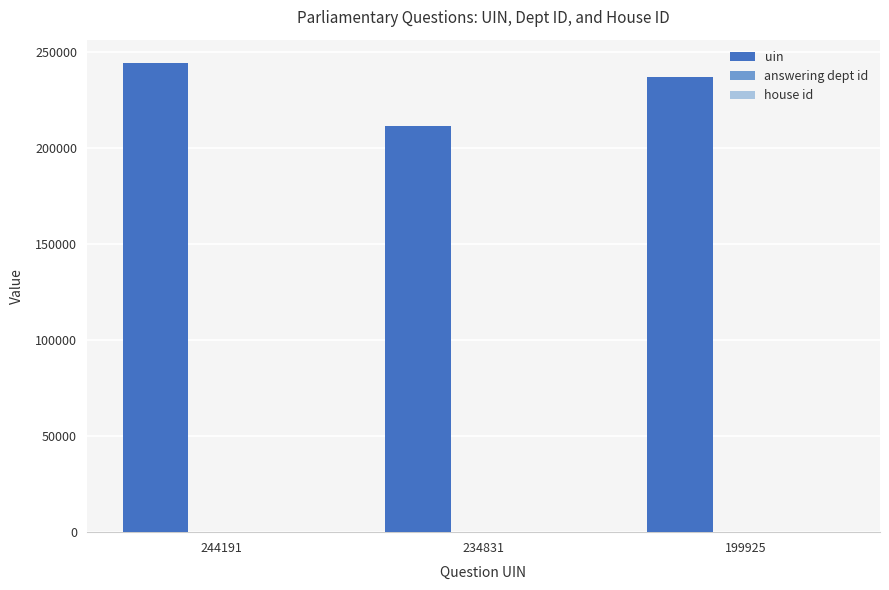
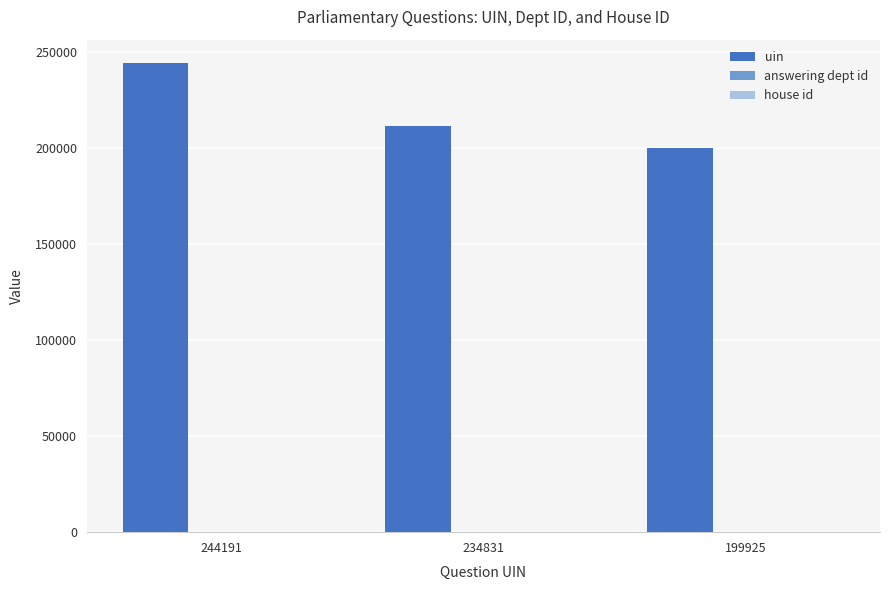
uin, 199925: 237000 -> 200000
